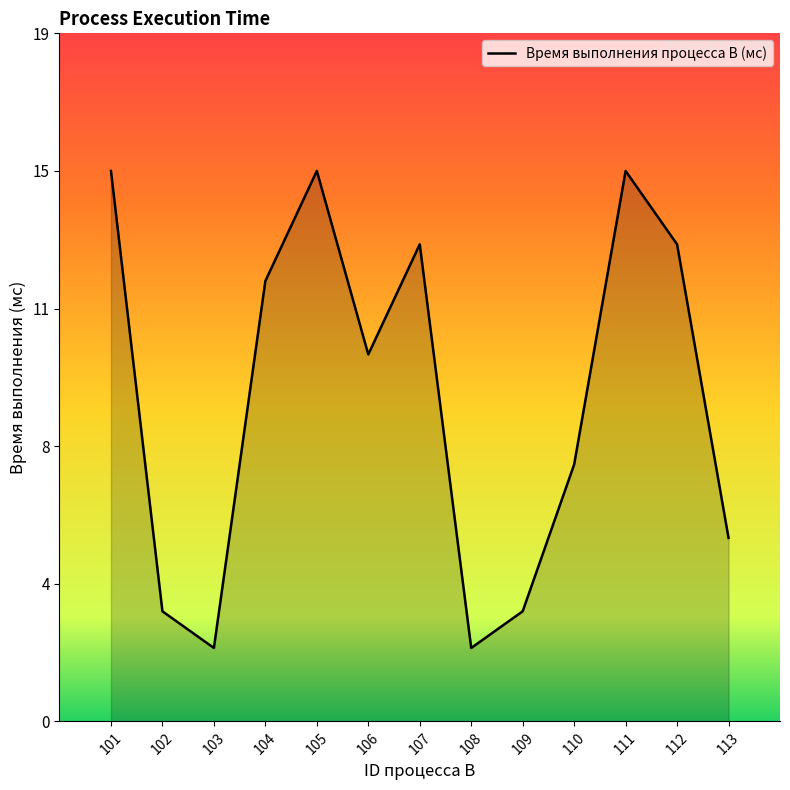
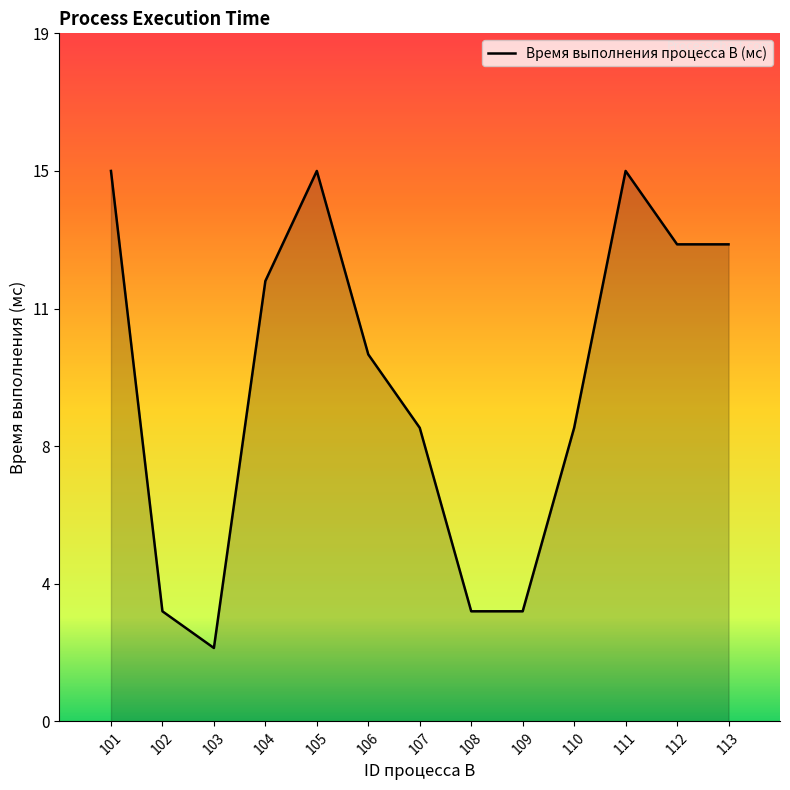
107: 13 -> 8
108: 2 -> 3
110: 7 -> 8
113: 5 -> 13
